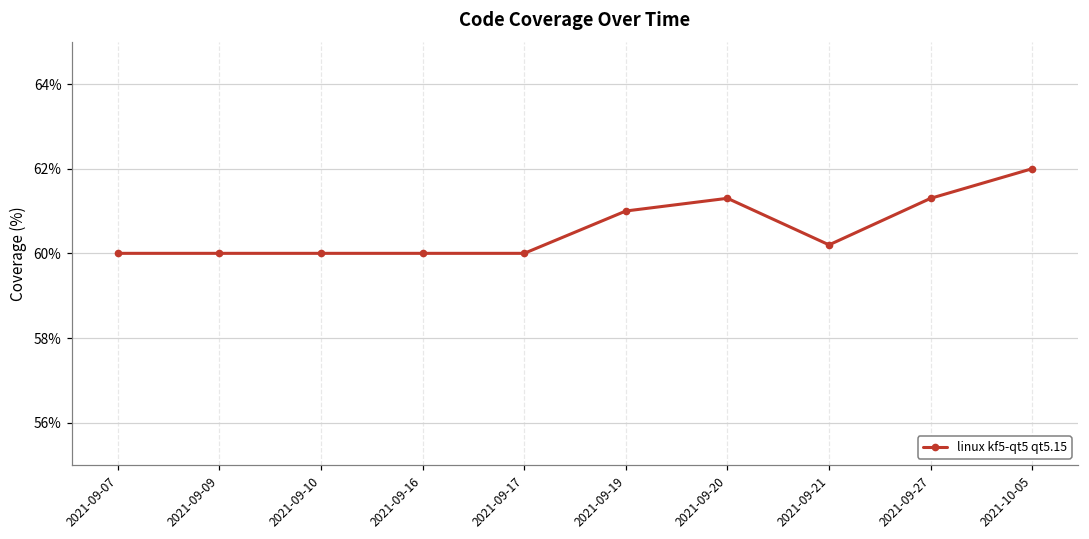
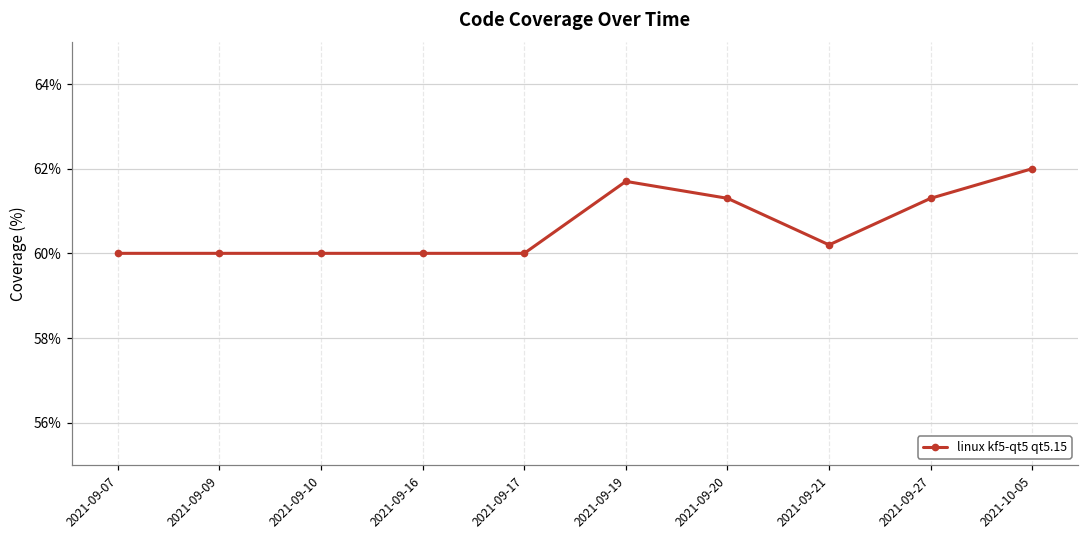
2021-09-19: 61.0% -> 61.7%
